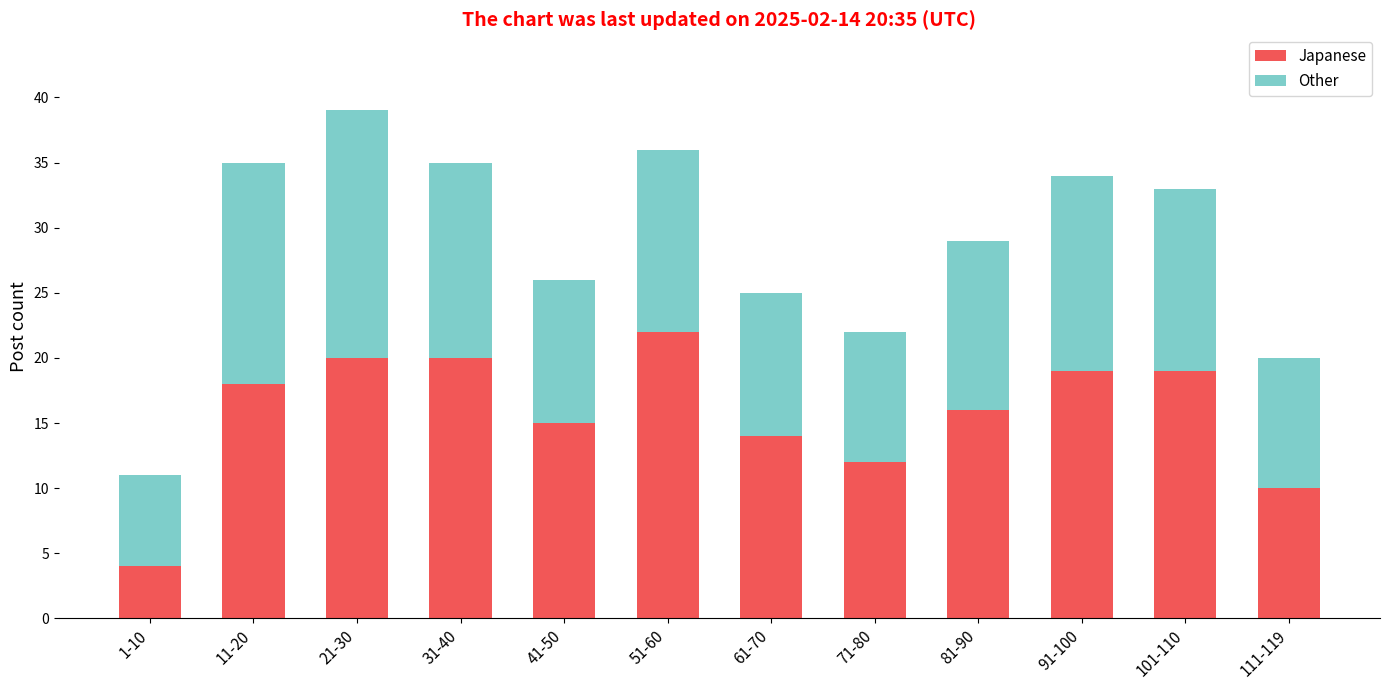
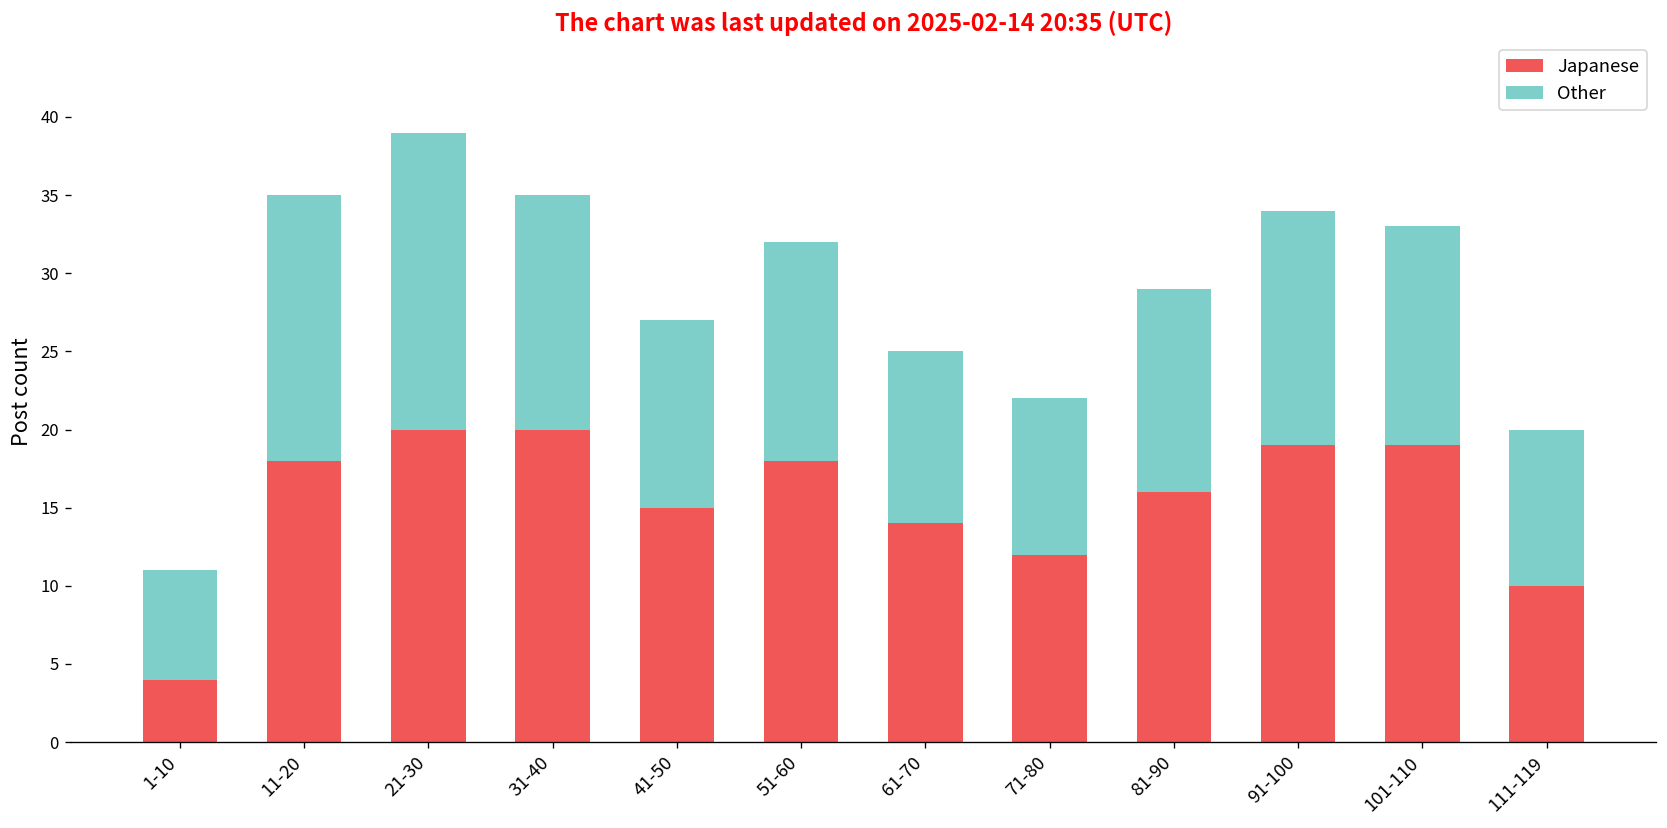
Other, 41-50: 11 -> 12
Japanese, 51-60: 22 -> 18
